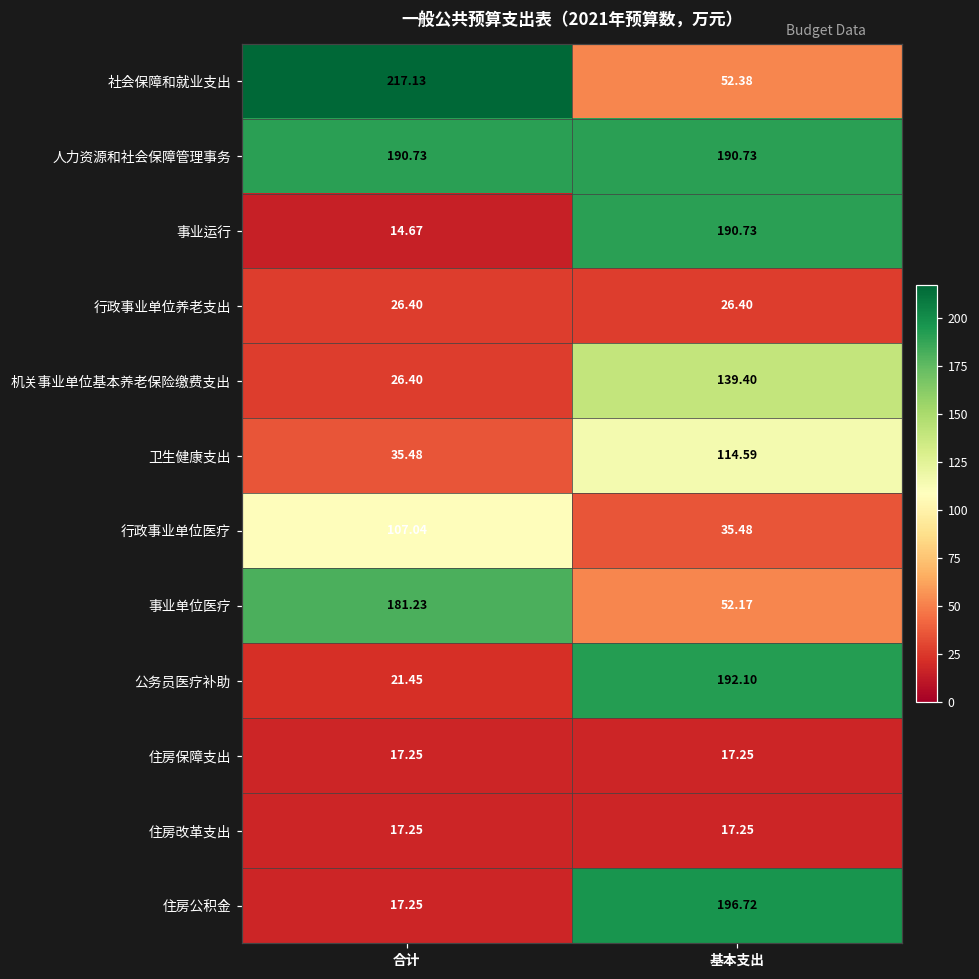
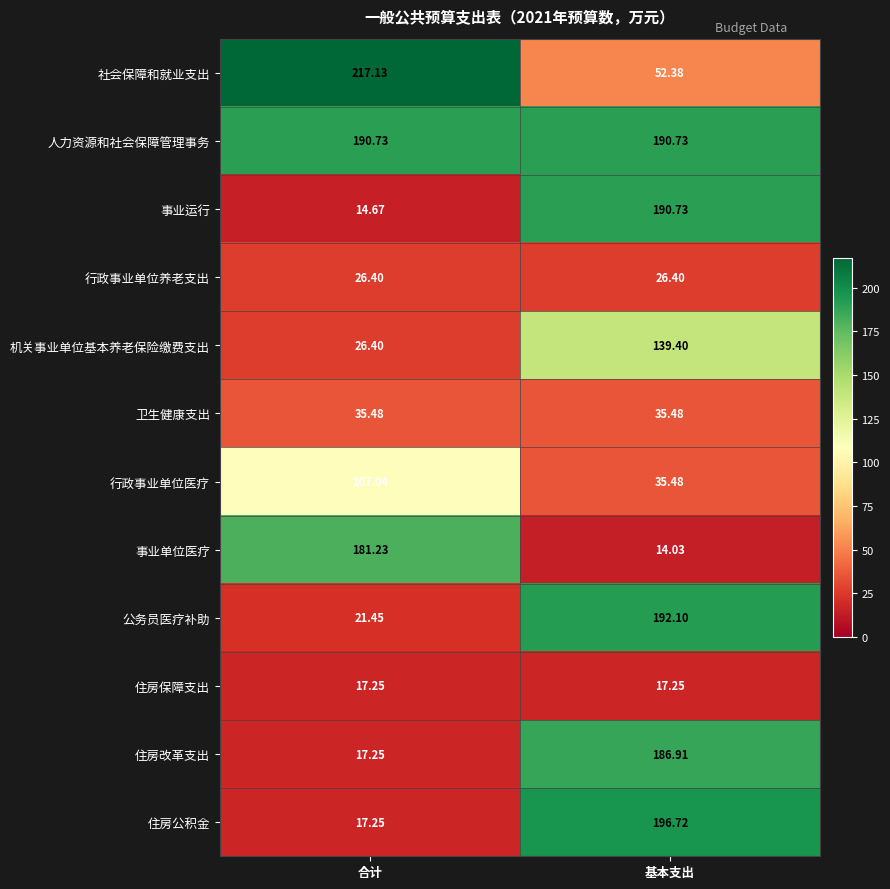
卫生健康支出, 基本支出: 114.59 -> 35.48
事业单位医疗, 基本支出: 52.17 -> 14.03
住房改革支出, 基本支出: 17.25 -> 186.91
